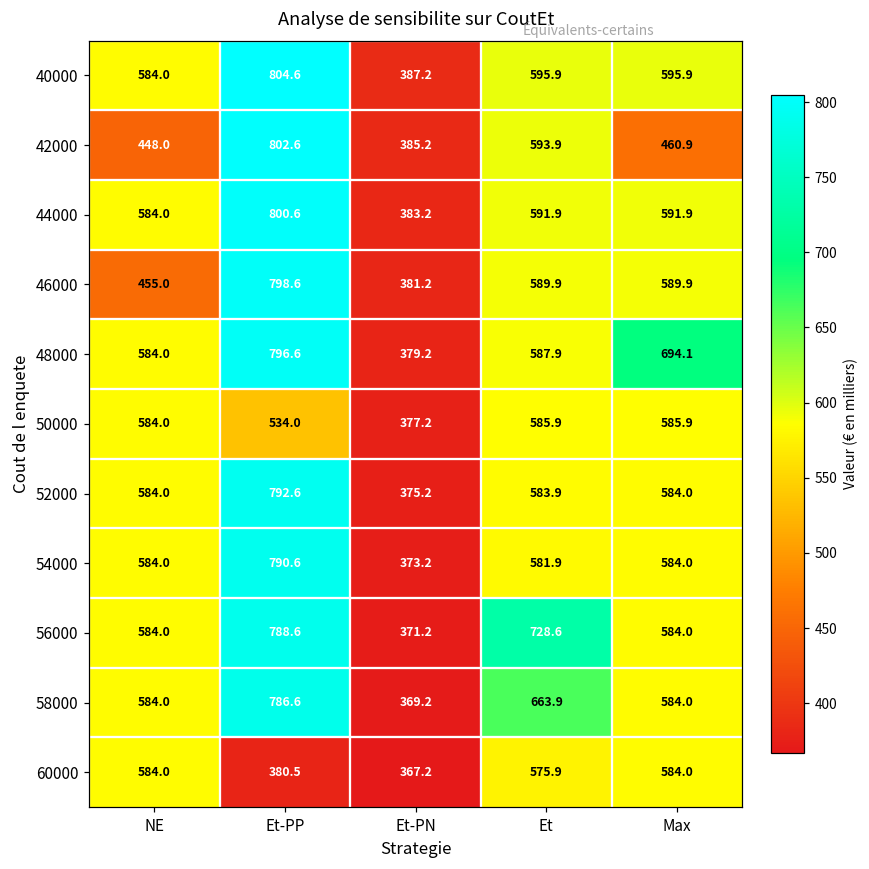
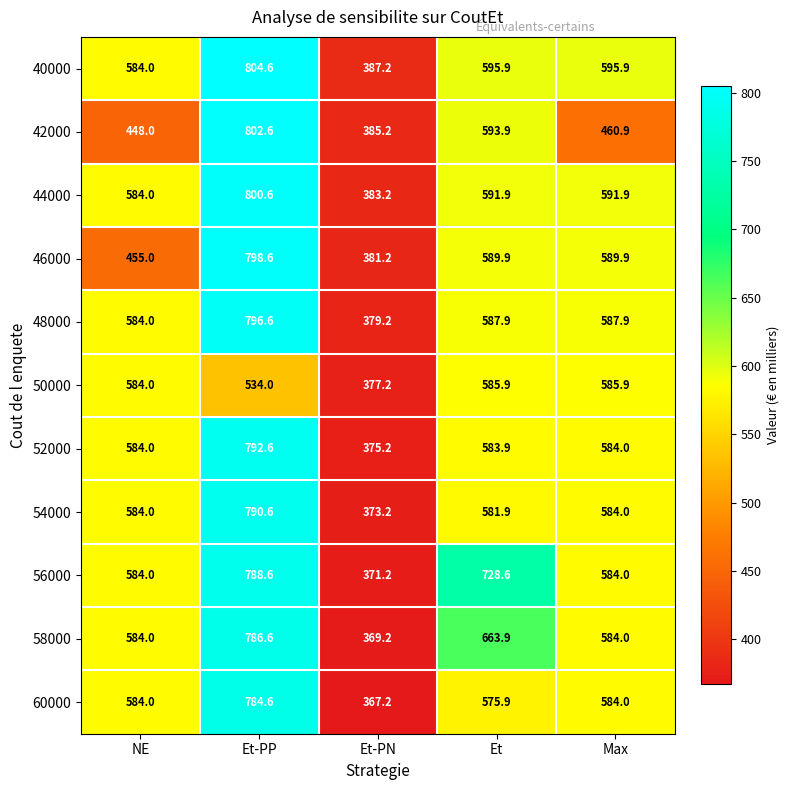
48000, Max: 694.1 -> 587.9
60000, Et-PP: 380.5 -> 784.6
